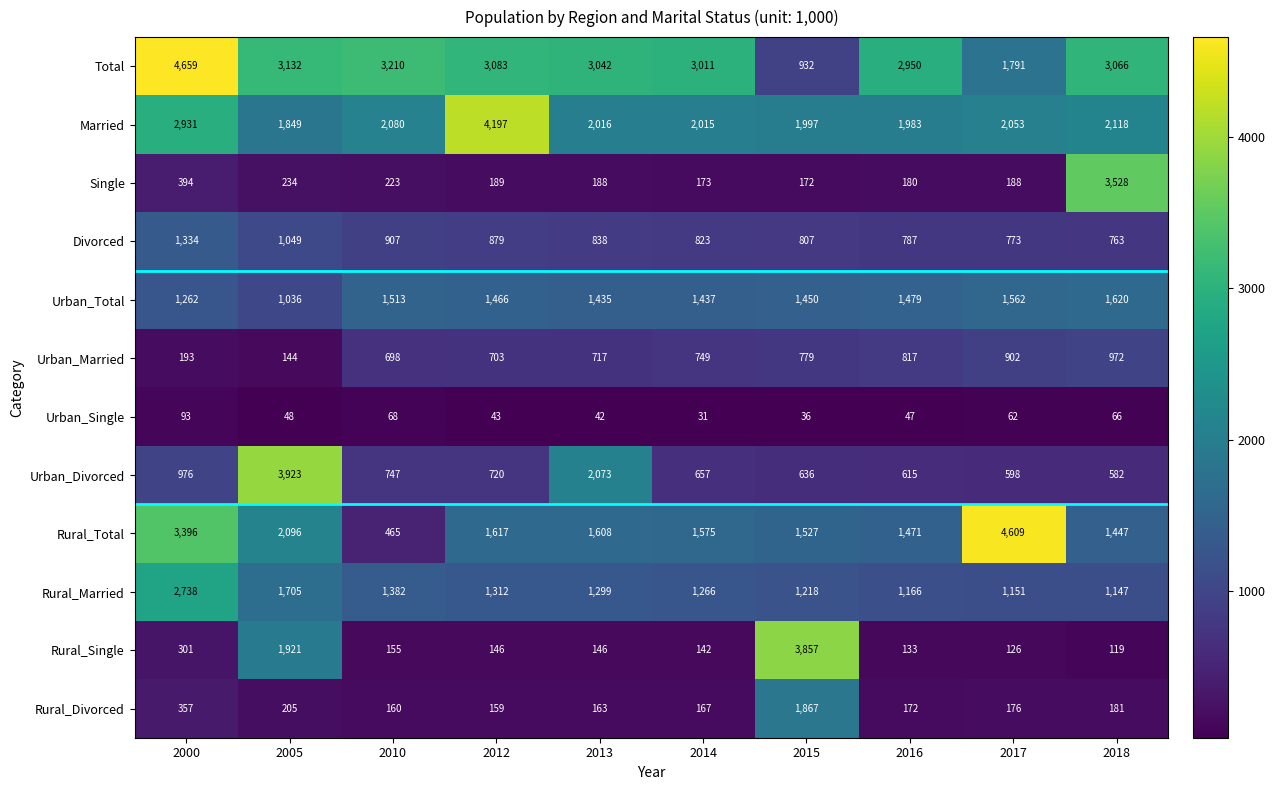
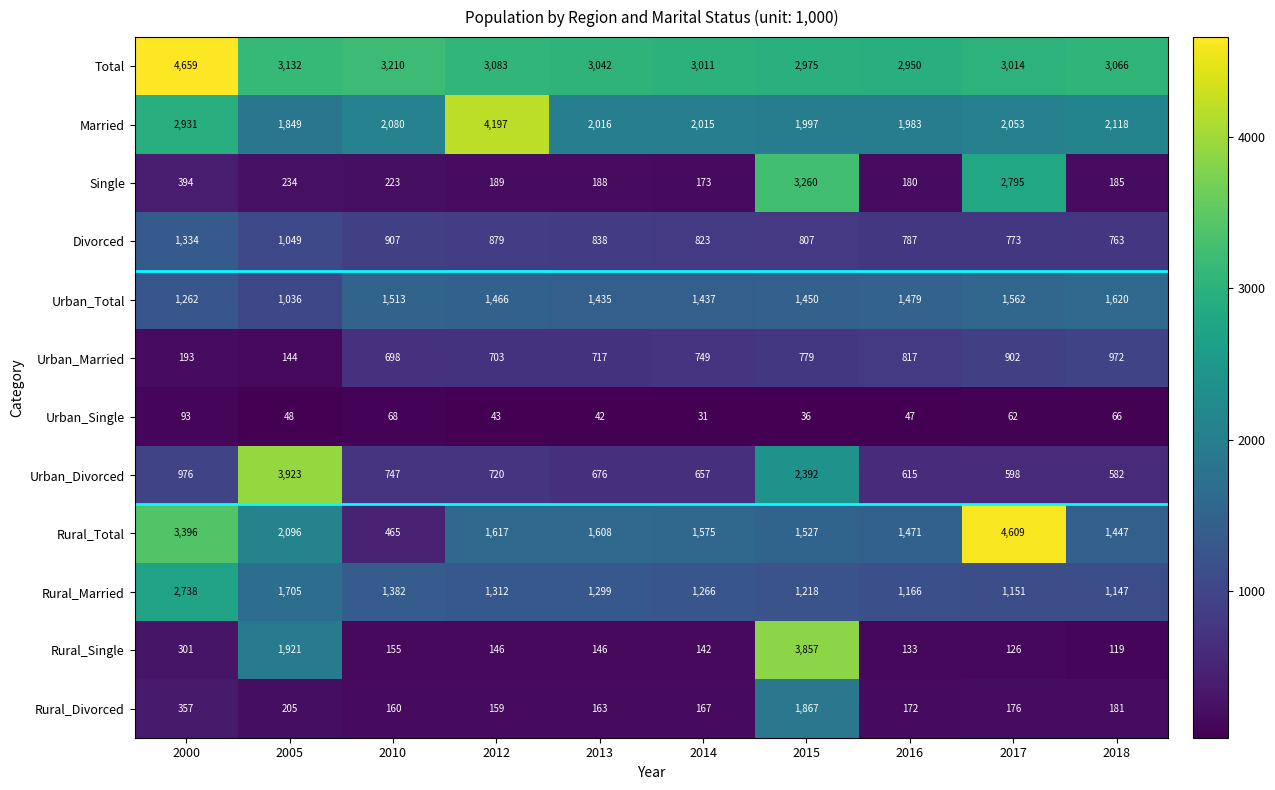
Total, 2015: 932 -> 2,975
Total, 2017: 1,791 -> 3,014
Single, 2015: 172 -> 3,260
Single, 2017: 188 -> 2,795
Single, 2018: 3,528 -> 185
Urban_Divorced, 2013: 2,073 -> 676
Urban_Divorced, 2015: 636 -> 2,392
